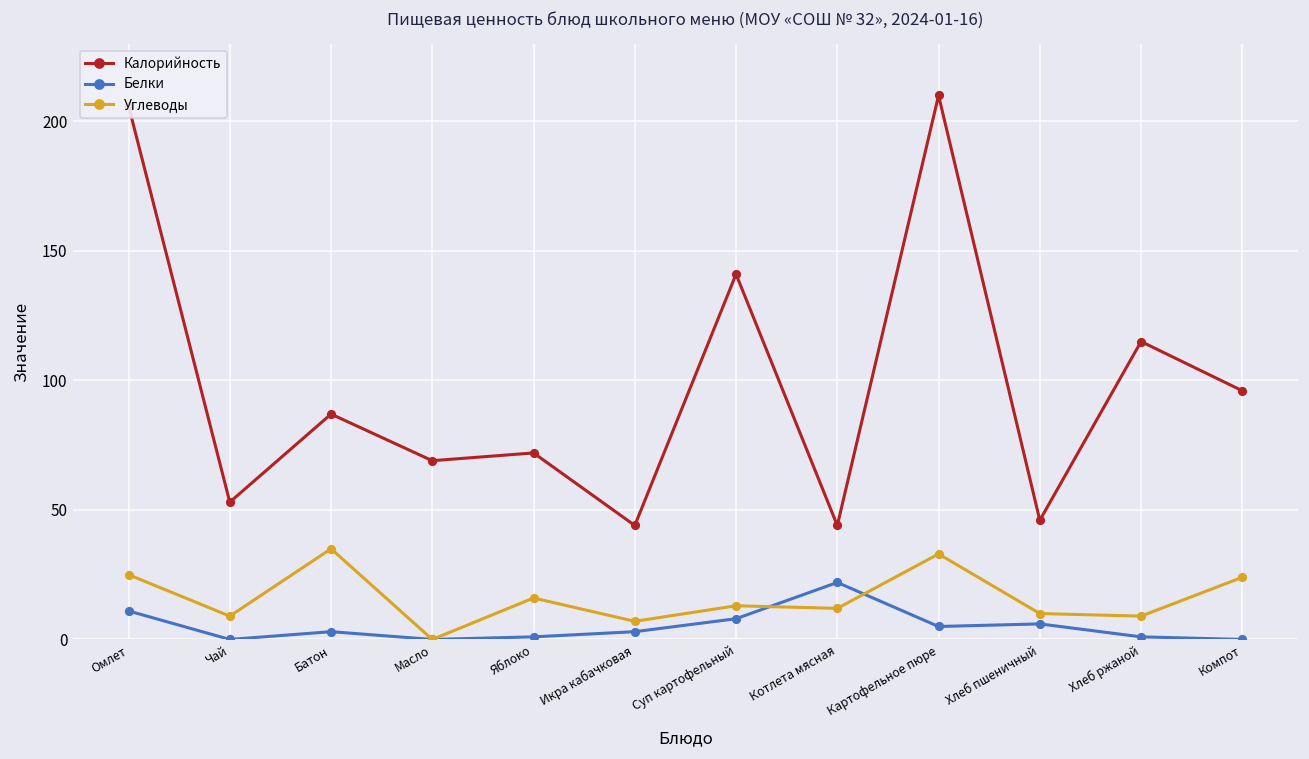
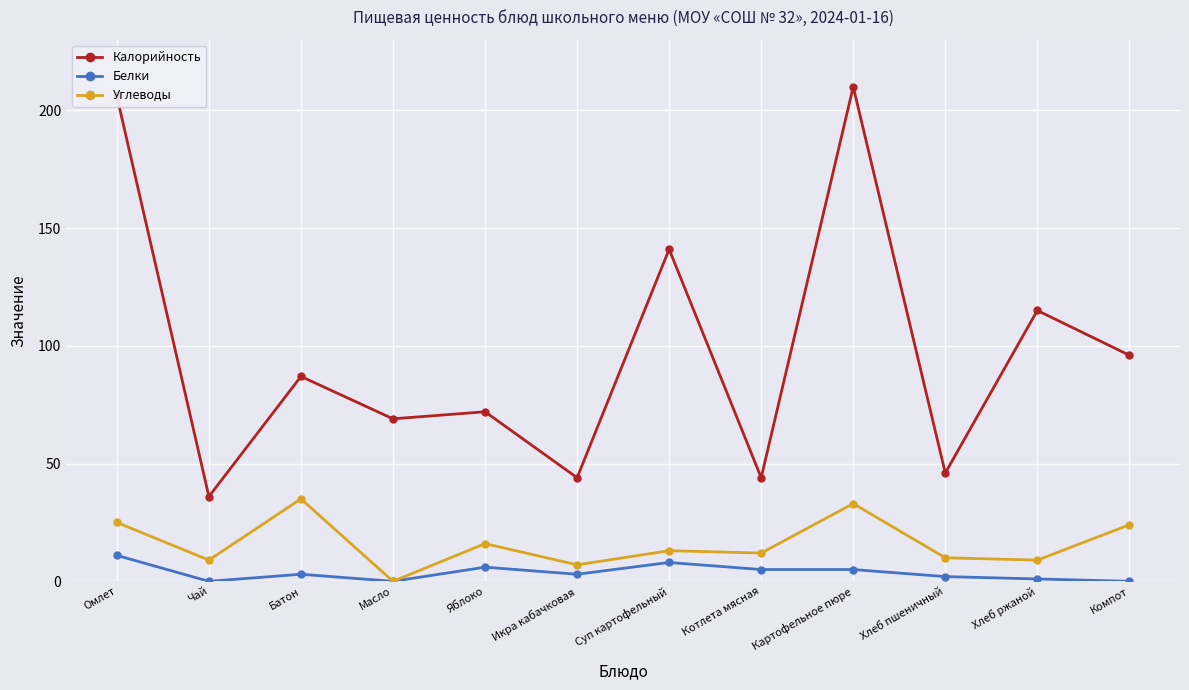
Калорийность, Чай: 53 -> 36
Белки, Яблоко: 1 -> 6
Белки, Котлета мясная: 22 -> 5
Белки, Хлеб пшеничный: 6 -> 2
